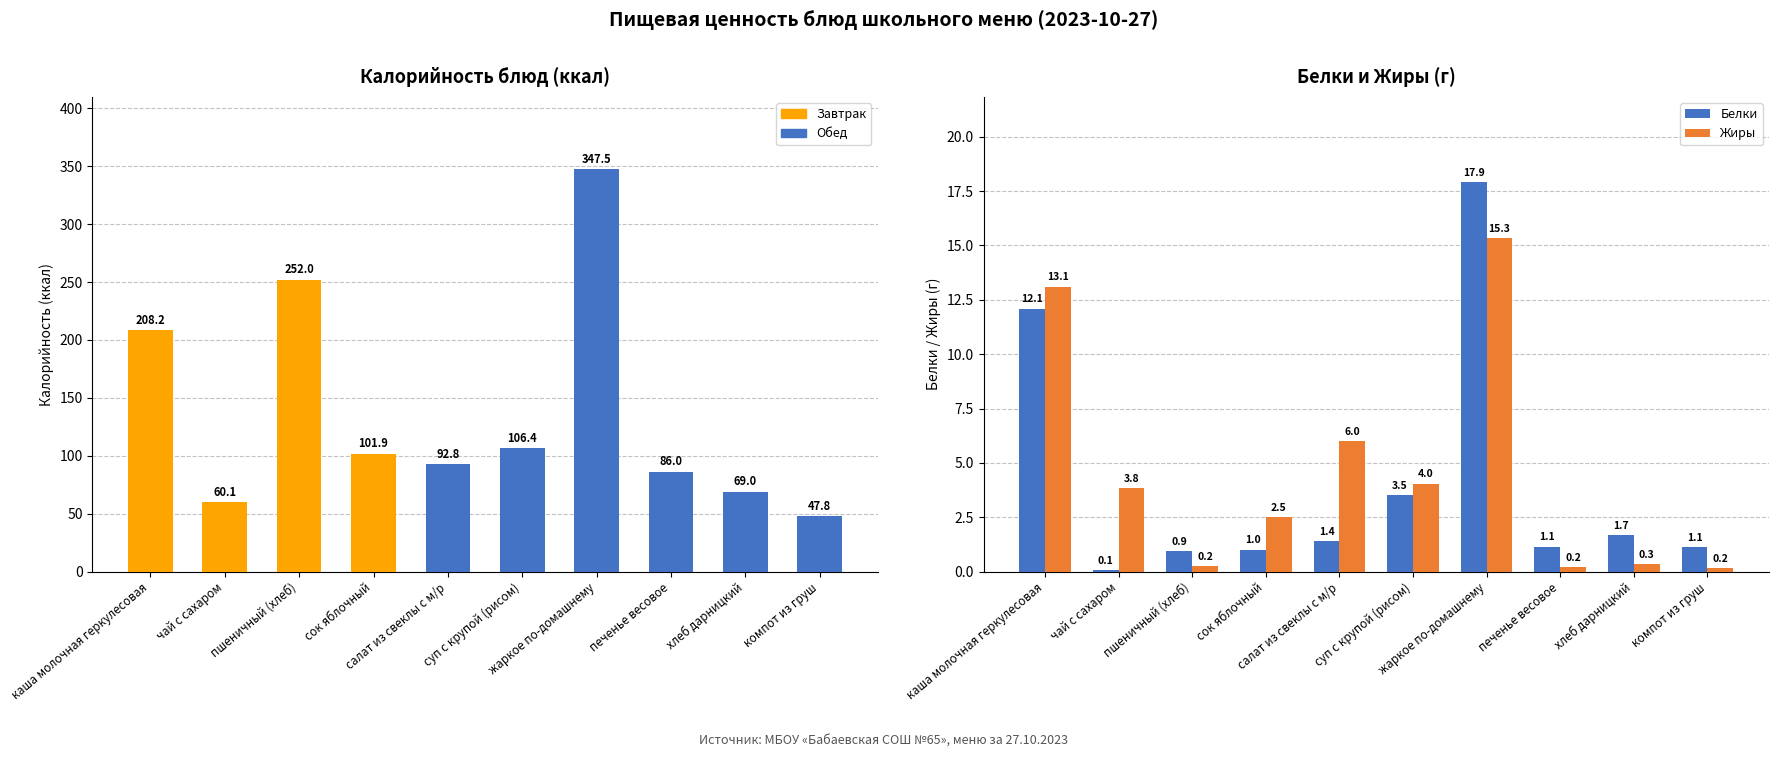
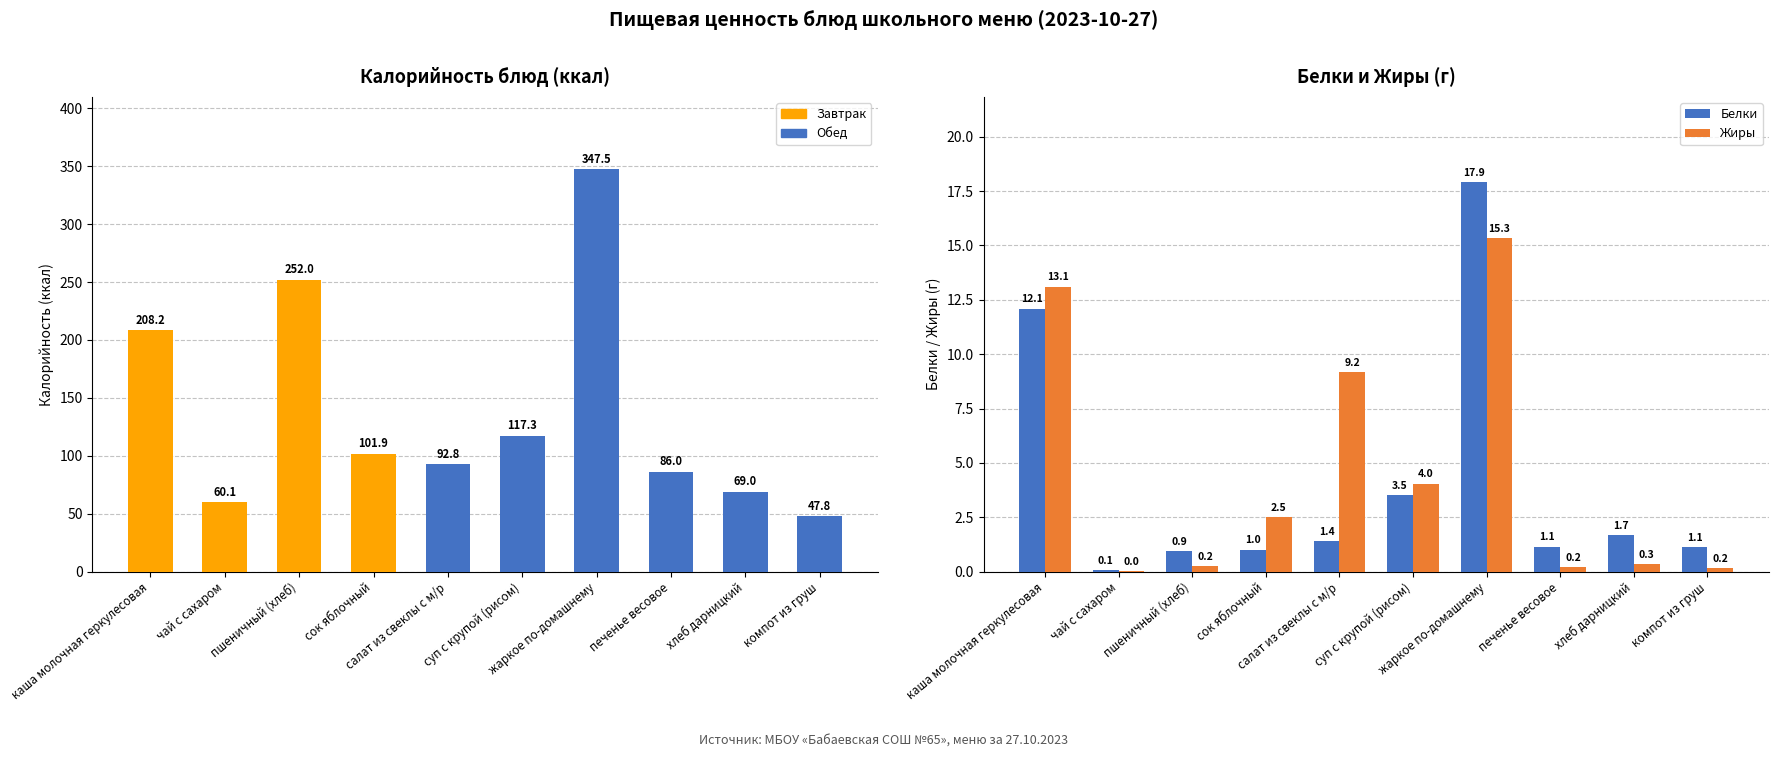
Калорийность блюд (ккал), суп с крупой (рисом): 106.4 -> 117.3
Белки и Жиры (г), Жиры, чай с сахаром: 3.8 -> 0.0
Белки и Жиры (г), Жиры, салат из свеклы с м/р: 6.0 -> 9.2
